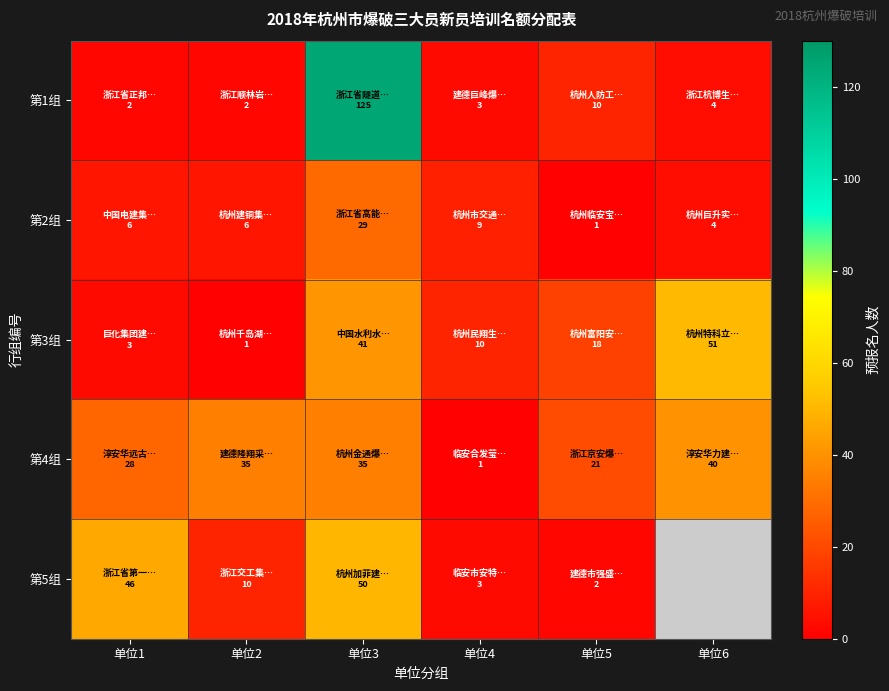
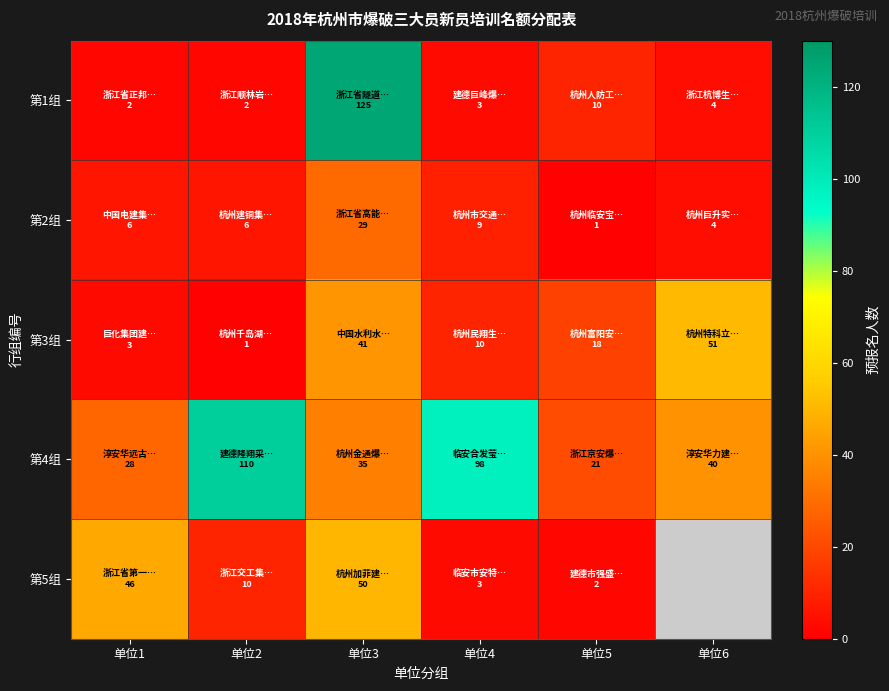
第4组, 单位2: 35 -> 110
第4组, 单位4: 1 -> 98
